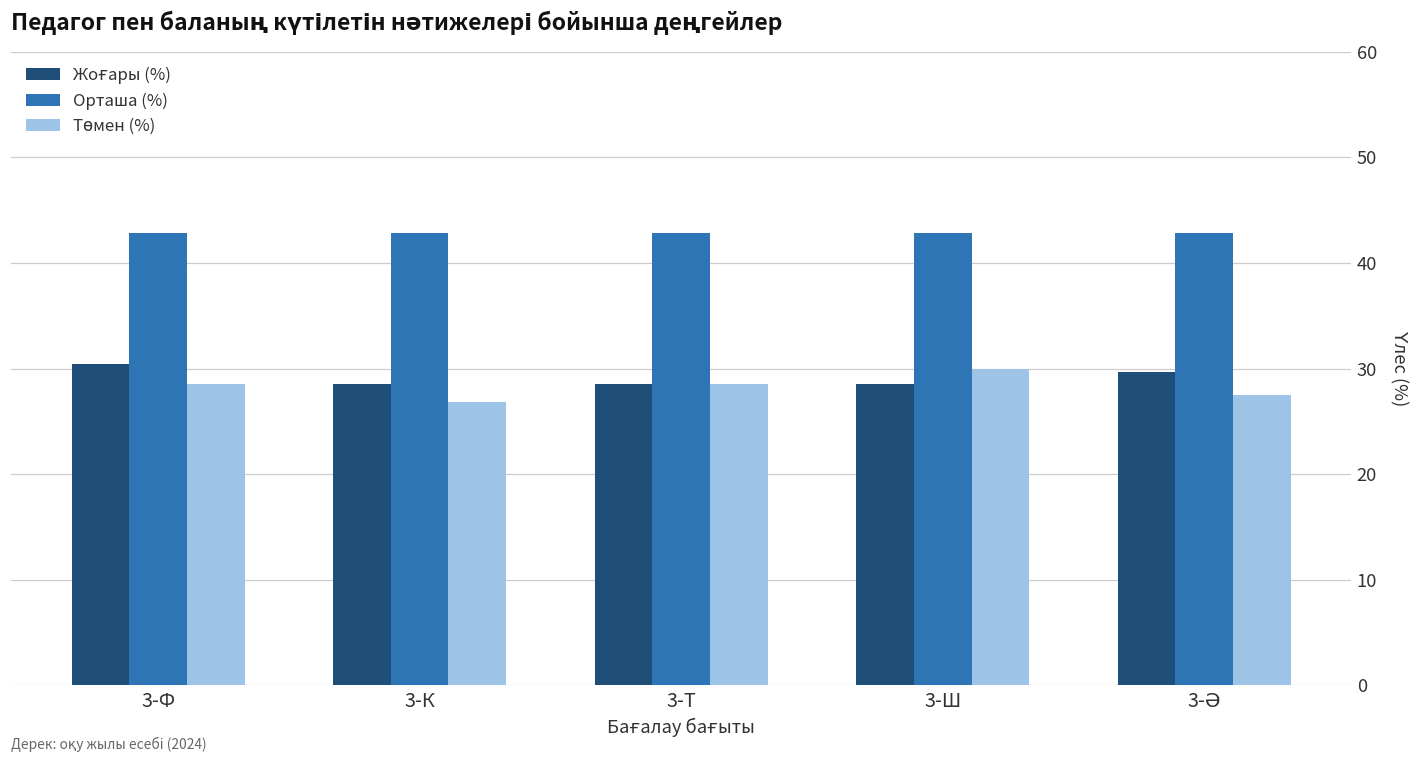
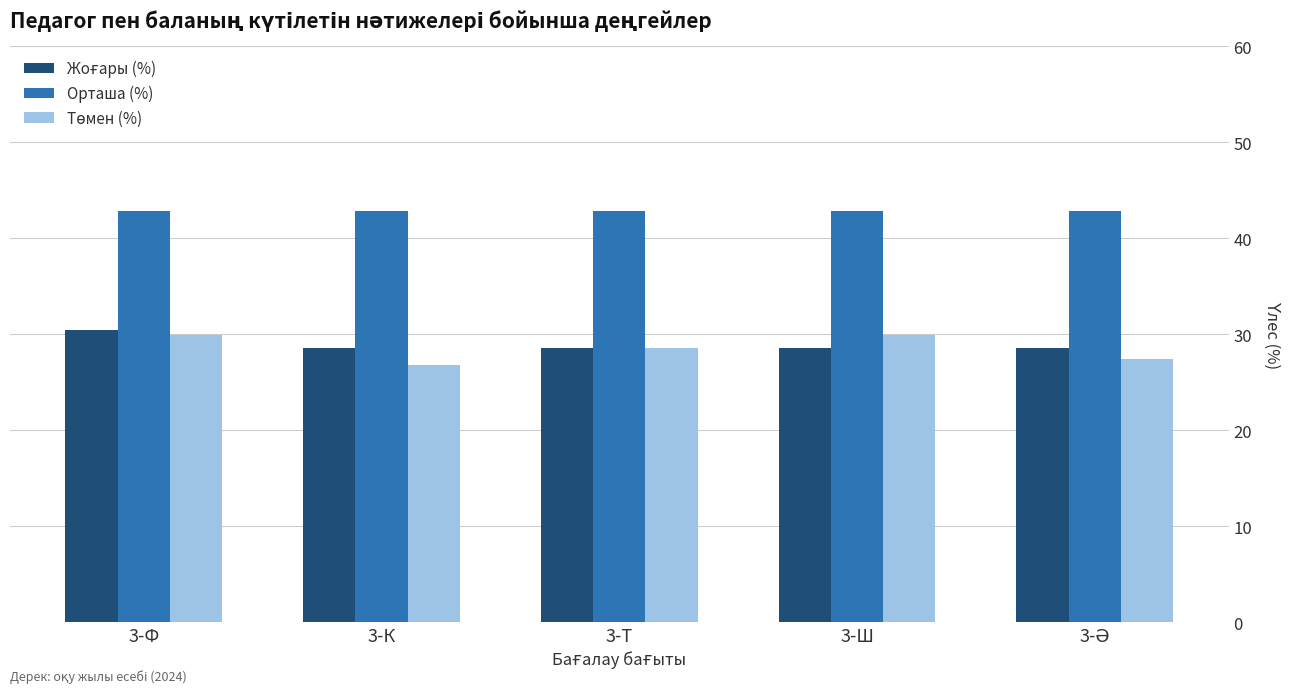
Төмен (%), 3-Ф: 29 -> 30
Жоғары (%), 3-Ә: 30 -> 29
